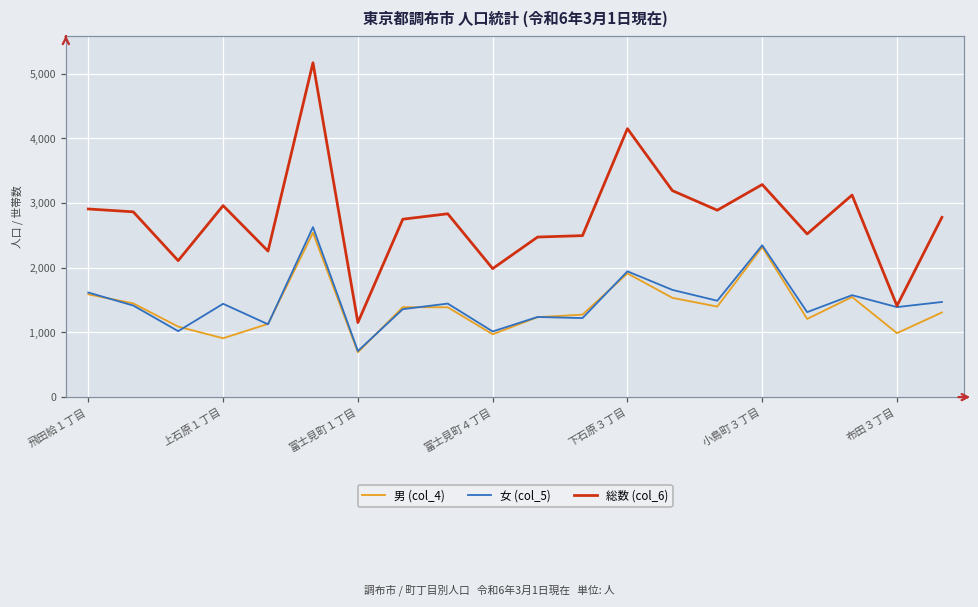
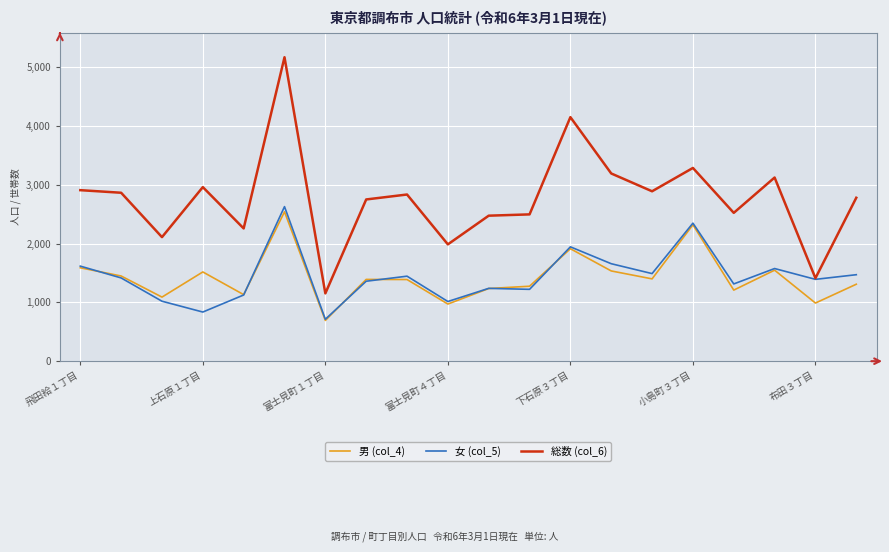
男 (col_4), 上石原１丁目: 900 -> 1,500
女 (col_5), 上石原１丁目: 1,400 -> 800
